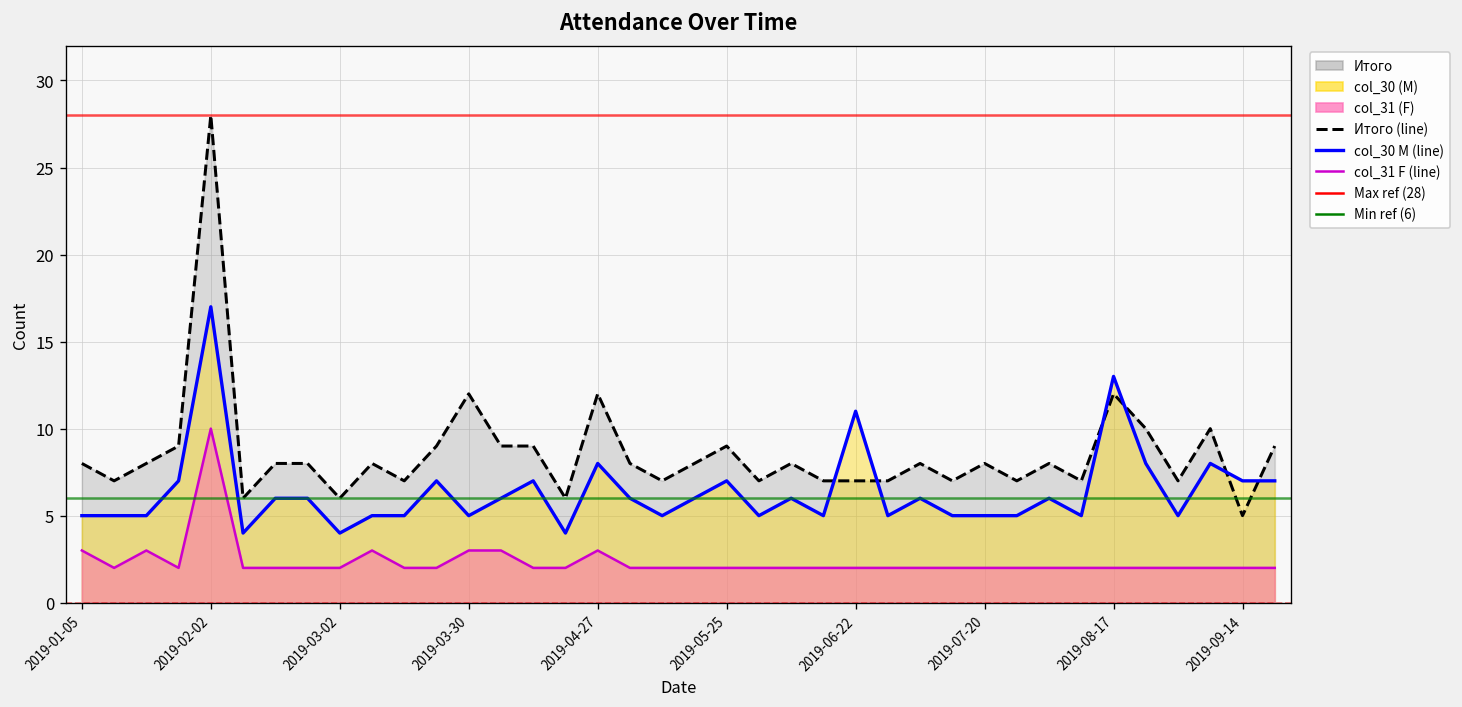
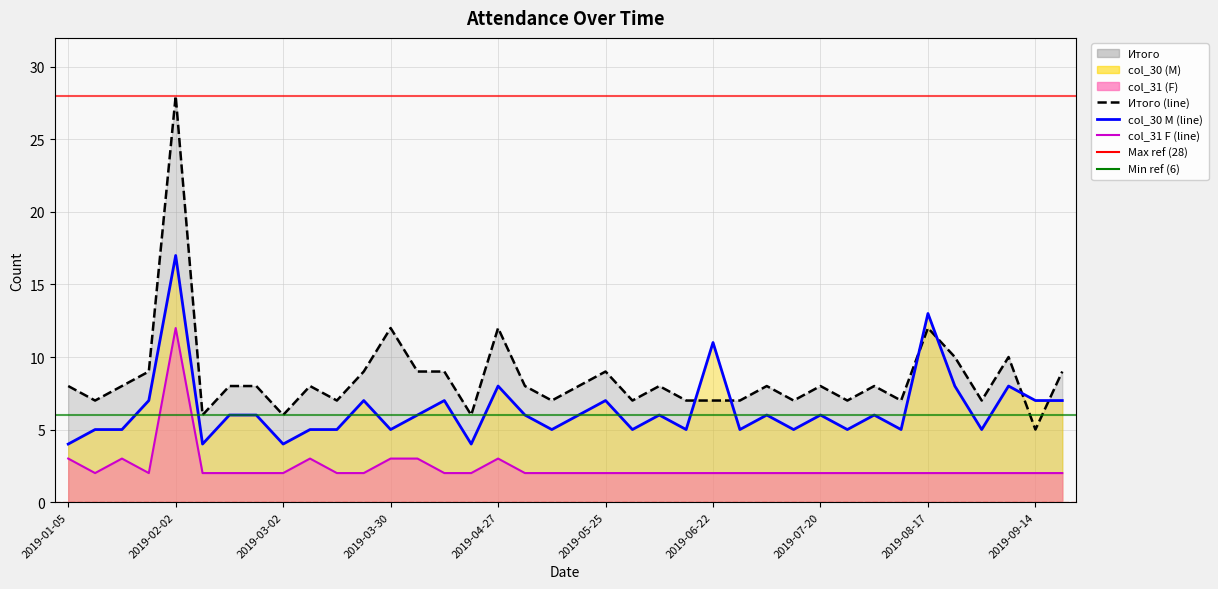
col_30 (M), 2019-01-05: 5 -> 4
col_31 (F), 2019-02-02: 10 -> 12
col_30 (M), 2019-07-20: 5 -> 6
